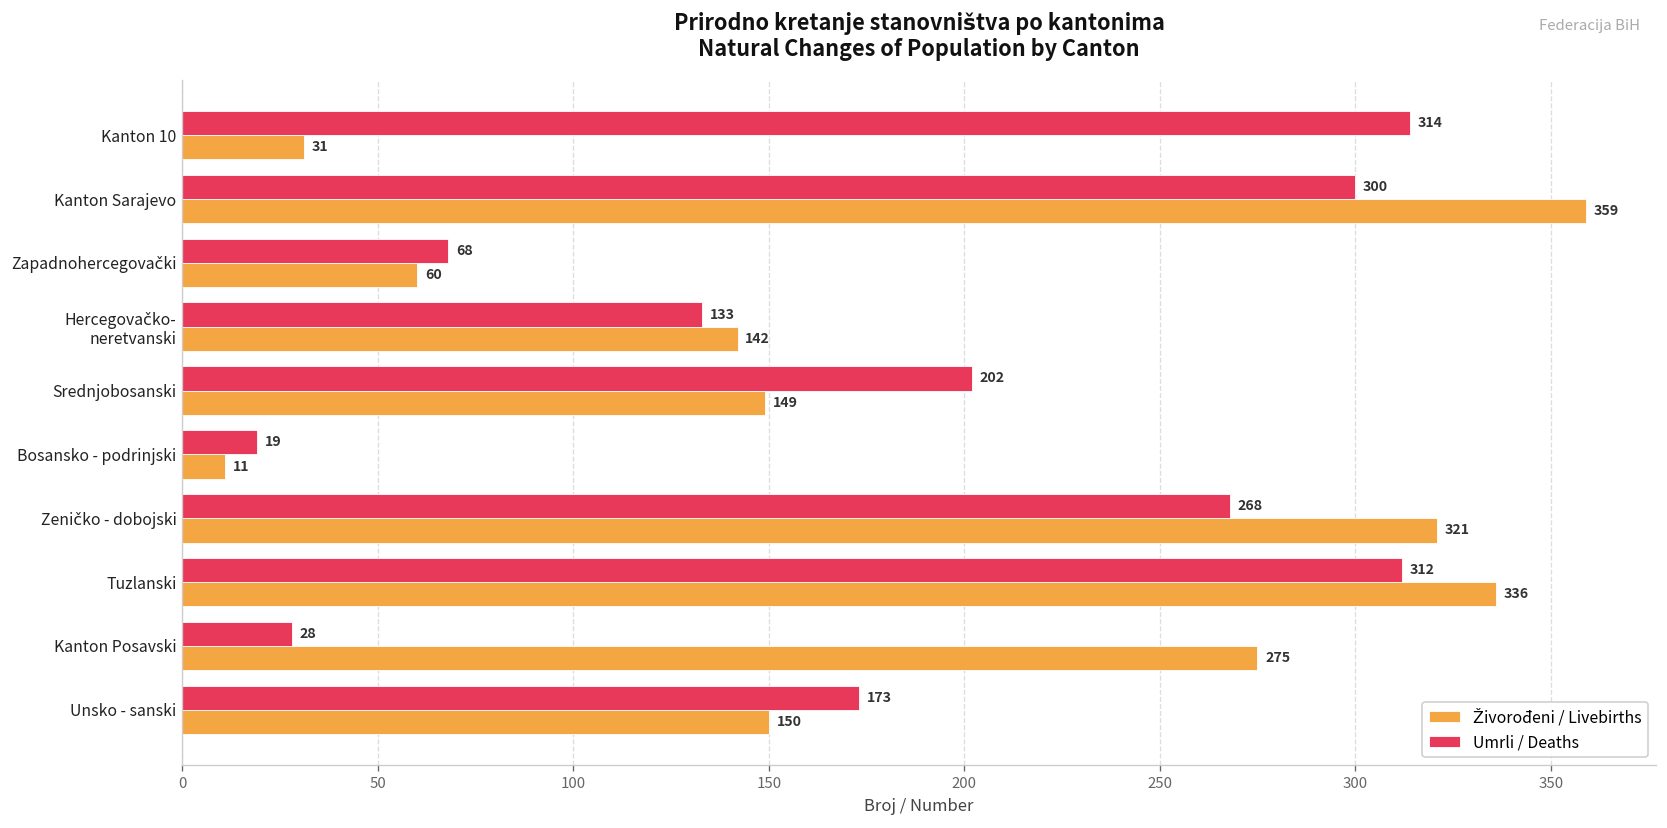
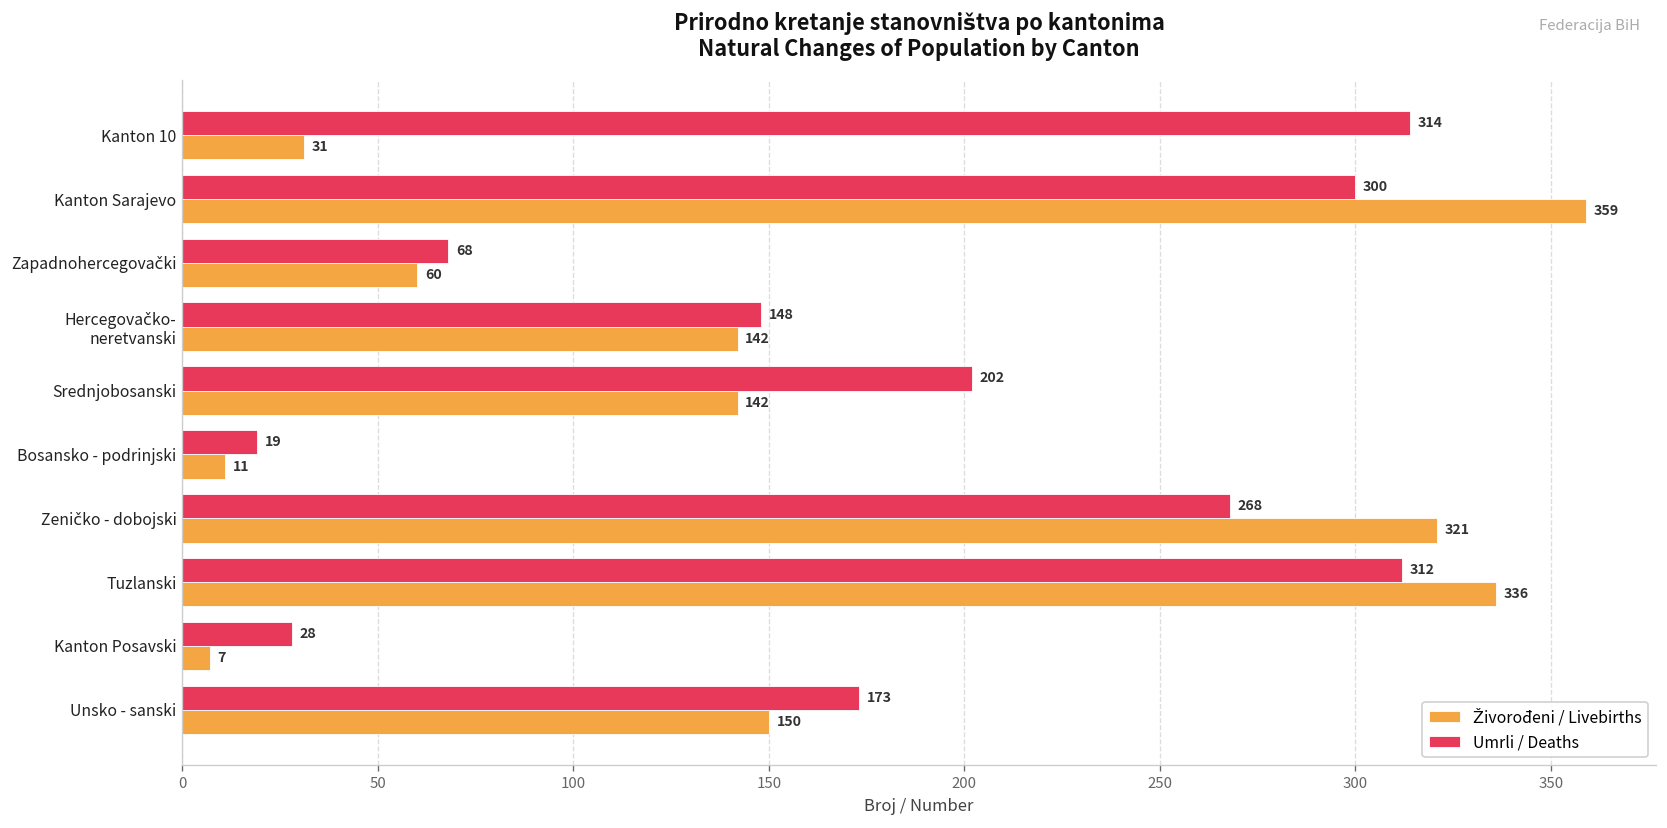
Umrli / Deaths, Hercegovačko- neretvanski: 133 -> 148
Živorođeni / Livebirths, Srednjobosanski: 149 -> 142
Živorođeni / Livebirths, Kanton Posavski: 275 -> 7
